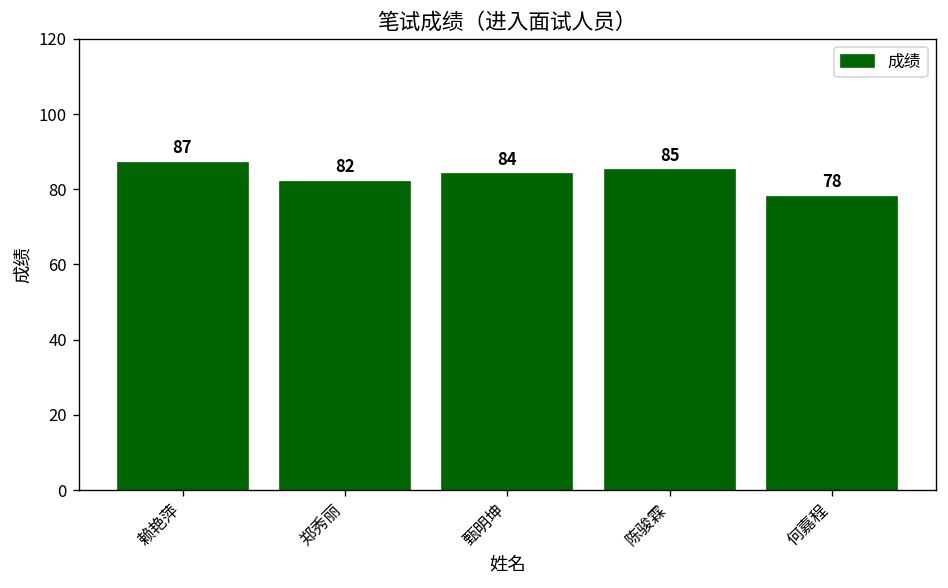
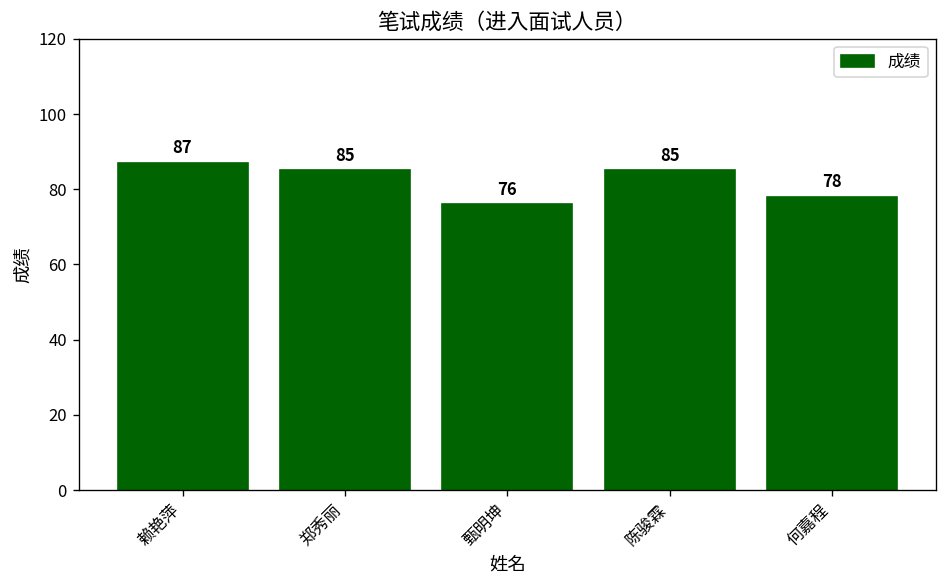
郑秀丽: 82 -> 85
甄明坤: 84 -> 76
